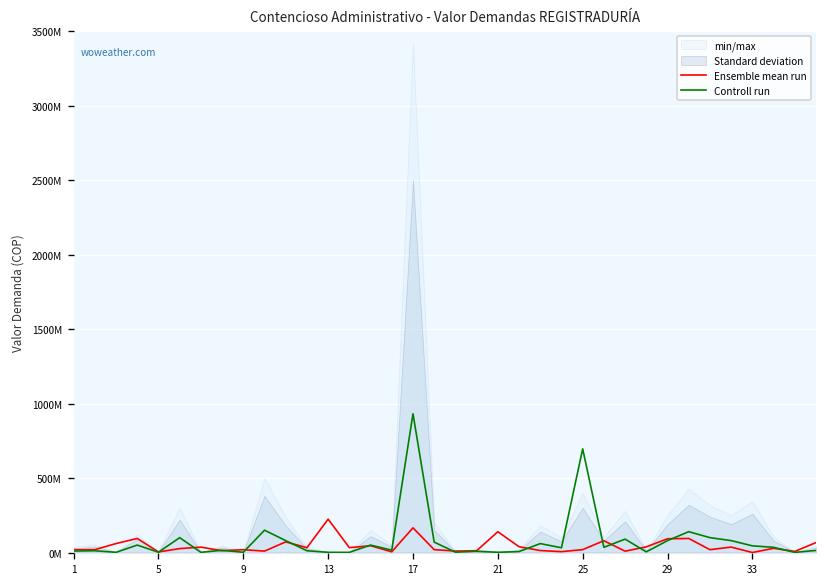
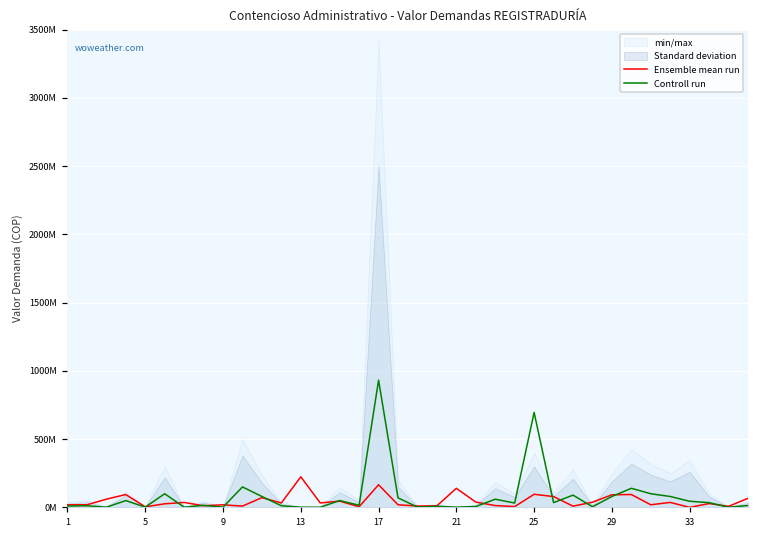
Ensemble mean run, 25: 20000000 -> 100000000
